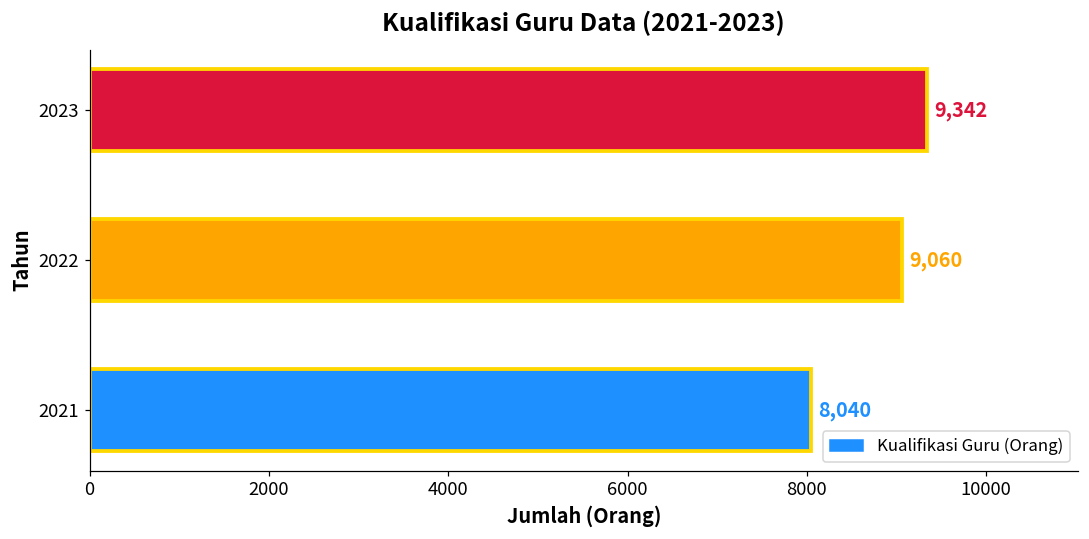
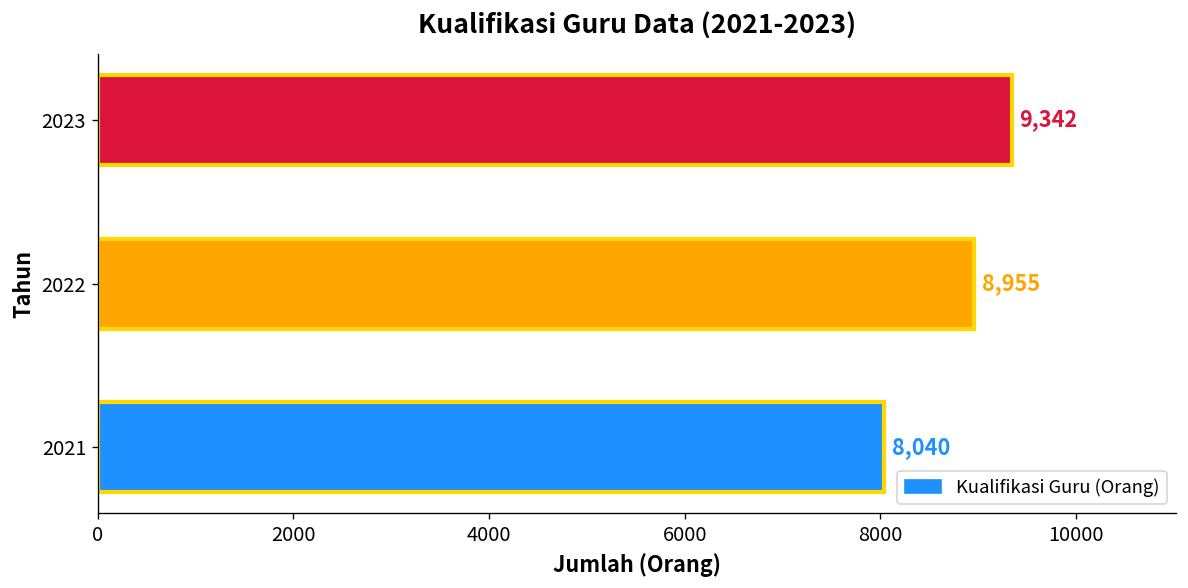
2022: 9,060 -> 8,955
